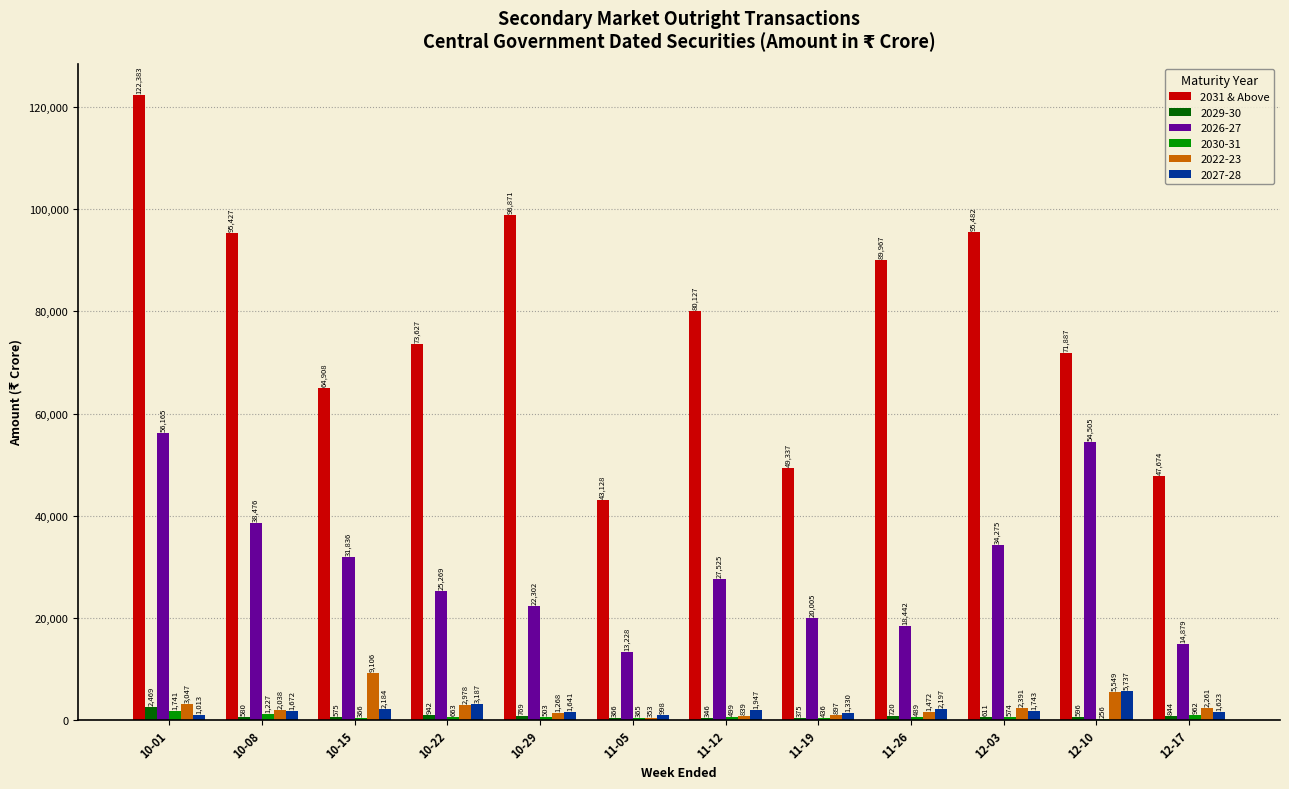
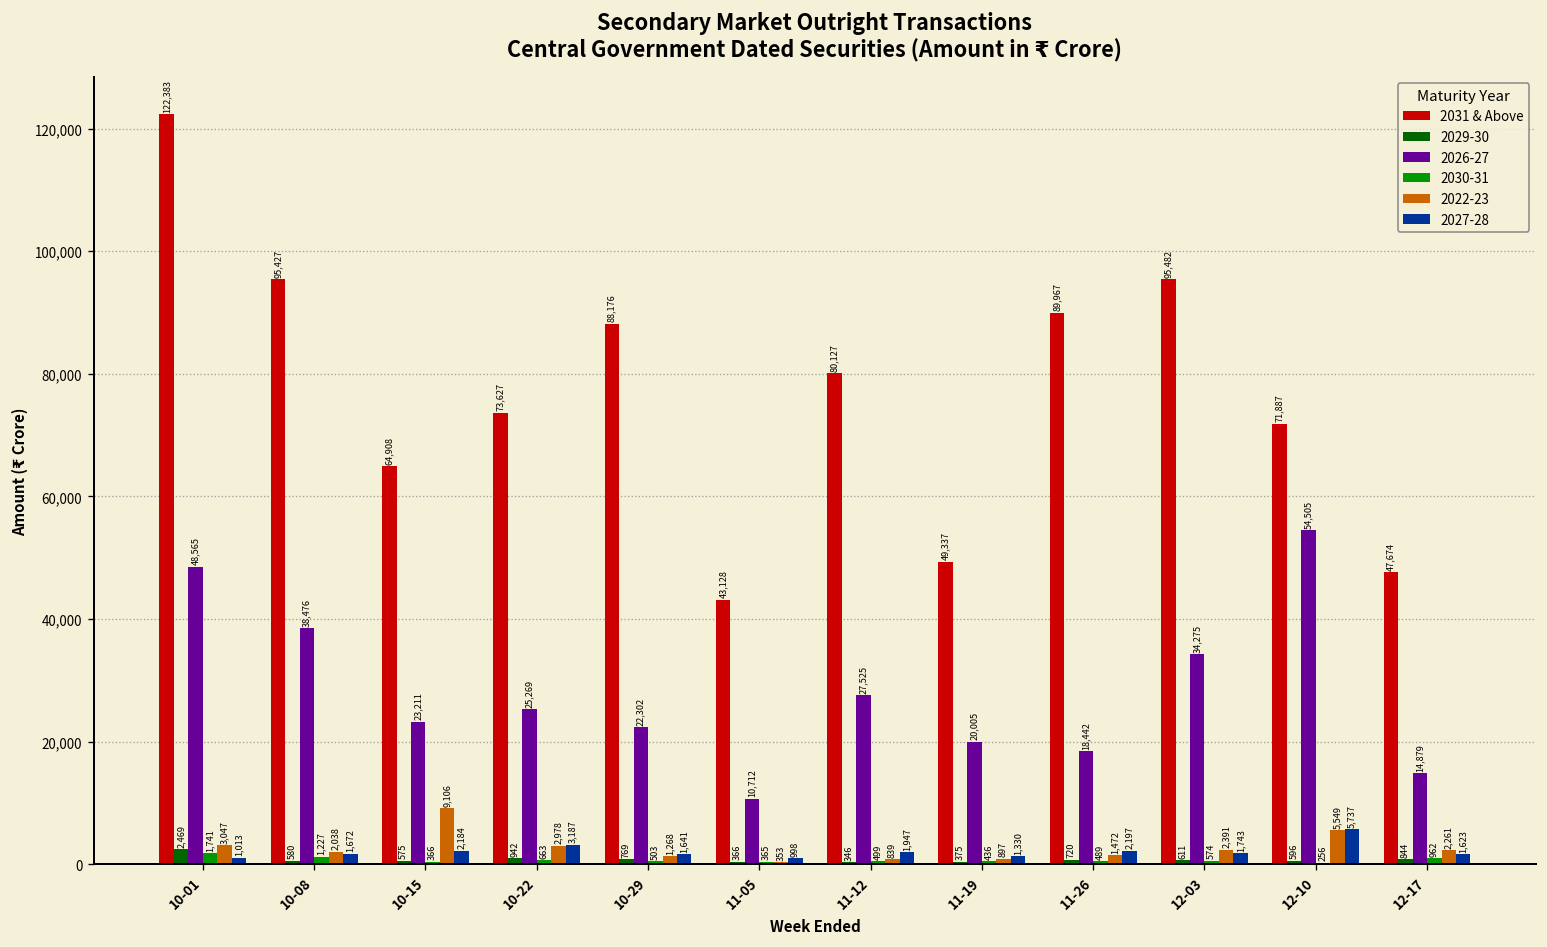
2026-27, 10-01: 56,165 -> 48,565
2026-27, 10-15: 31,836 -> 23,211
2031 & Above, 10-29: 98,871 -> 88,176
2026-27, 11-05: 13,228 -> 10,712
